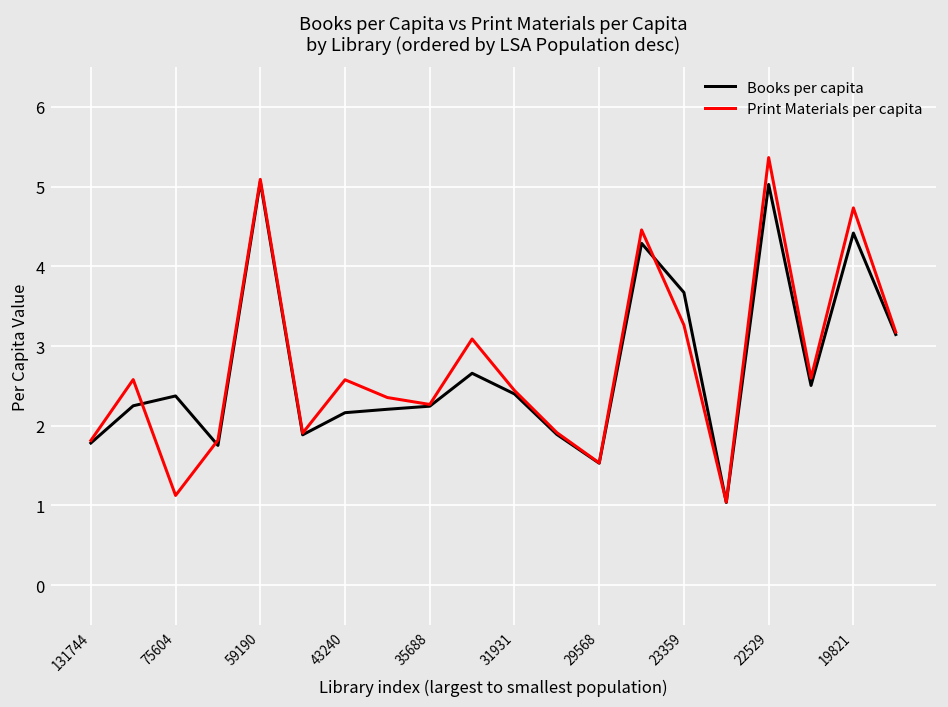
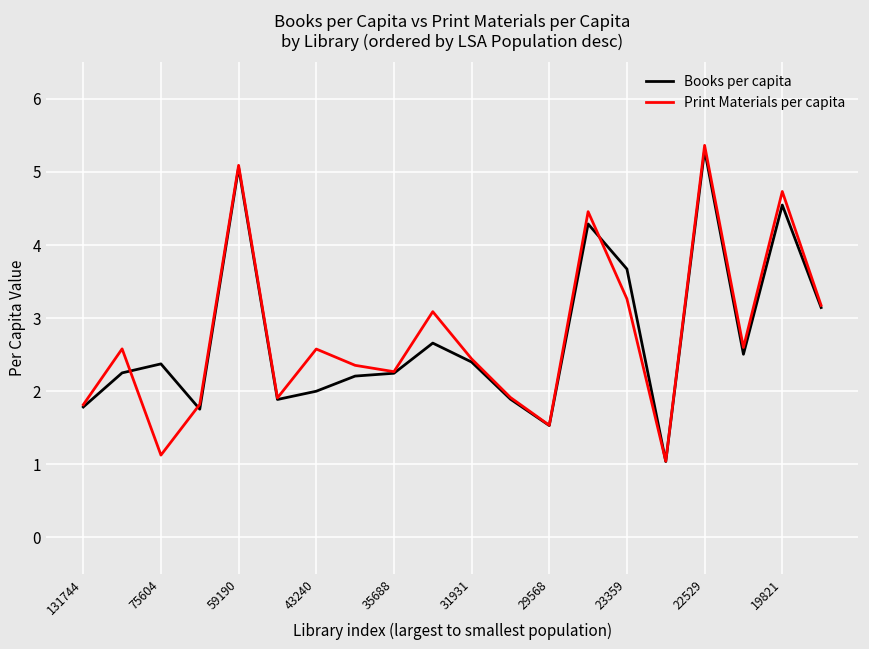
Books per capita, 43240: 2.2 -> 2.0
Books per capita, 22529: 5.0 -> 5.3
Books per capita, 19821: 4.4 -> 4.5
